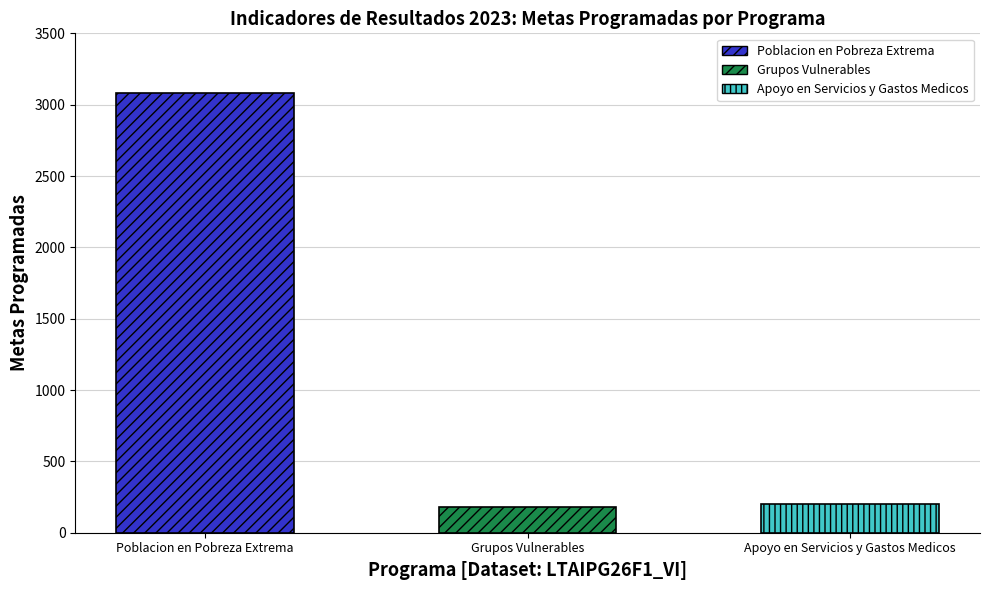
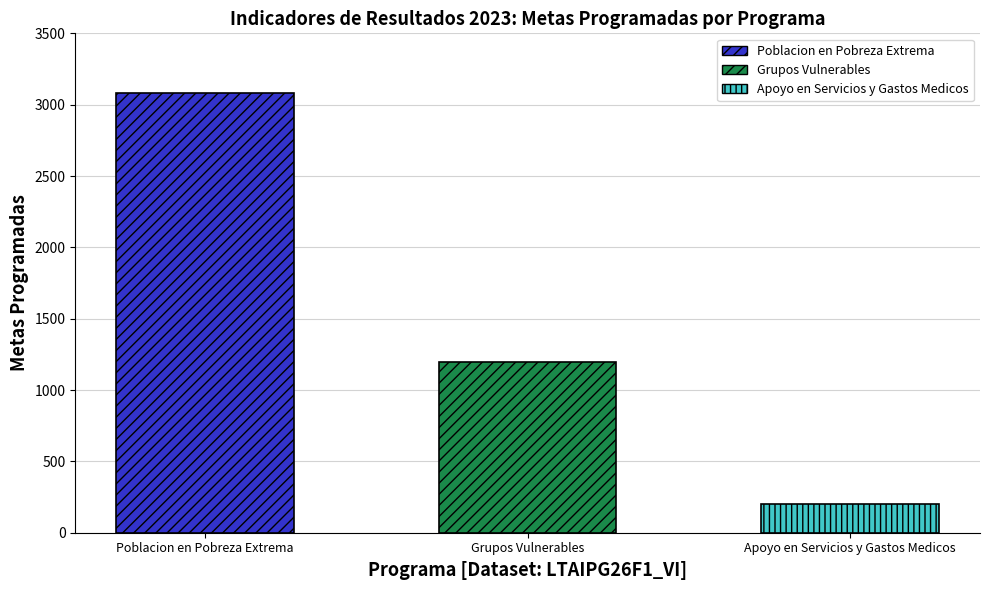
Grupos Vulnerables: 180 -> 1200
